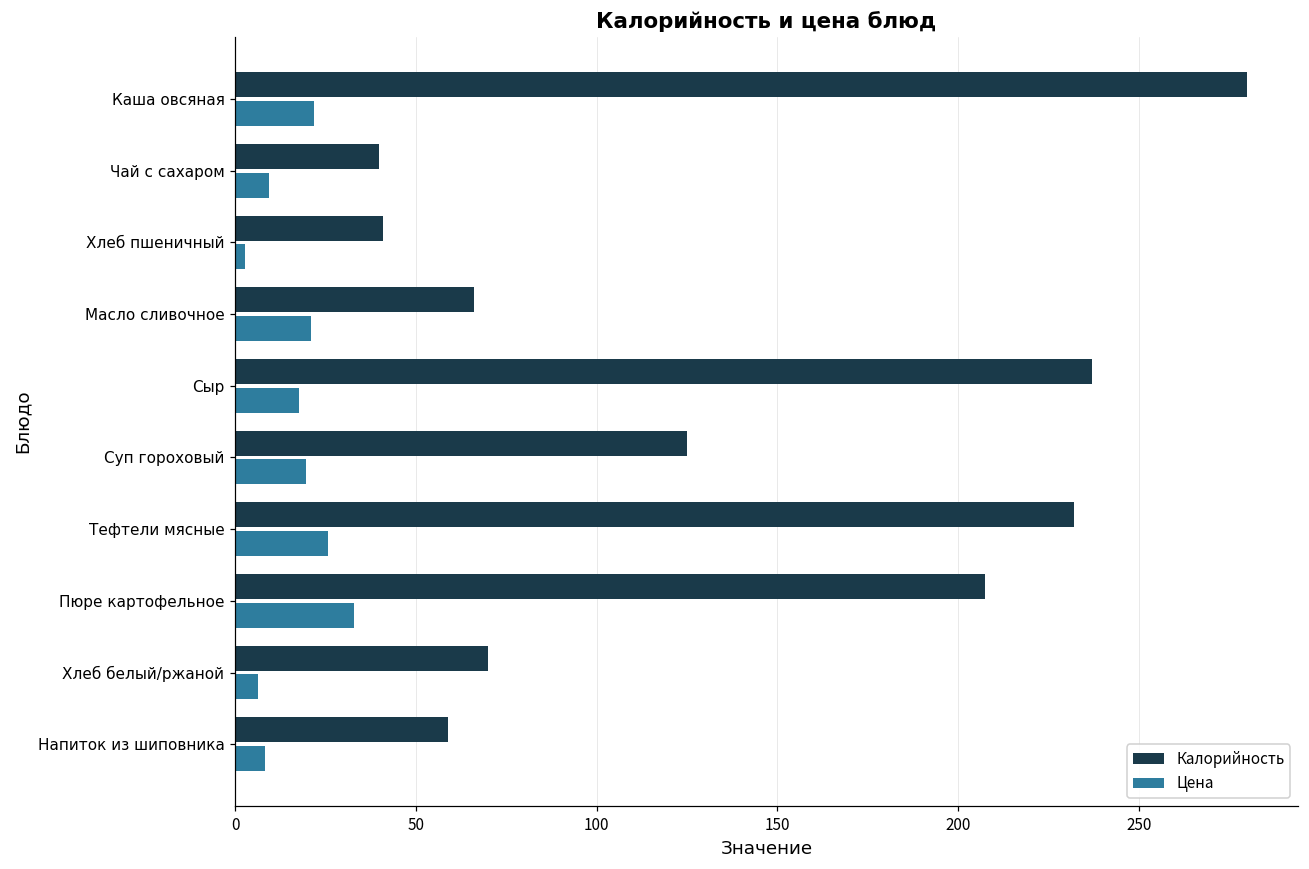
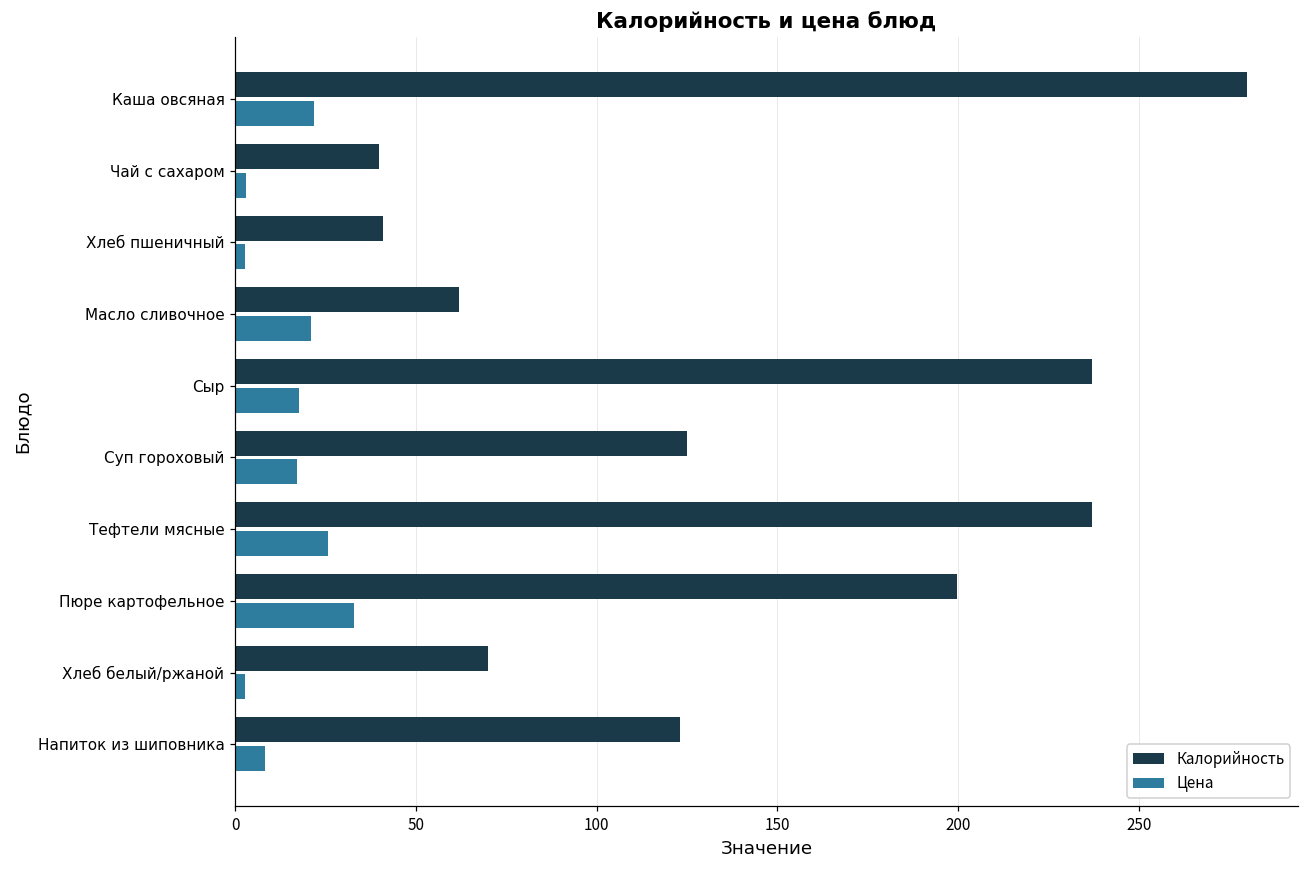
Цена, Чай с сахаром: 9 -> 3
Калорийность, Масло сливочное: 66 -> 62
Цена, Суп гороховый: 20 -> 17
Калорийность, Тефтели мясные: 232 -> 237
Калорийность, Пюре картофельное: 207 -> 200
Цена, Хлеб белый/ржаной: 6 -> 3
Калорийность, Напиток из шиповника: 59 -> 123
